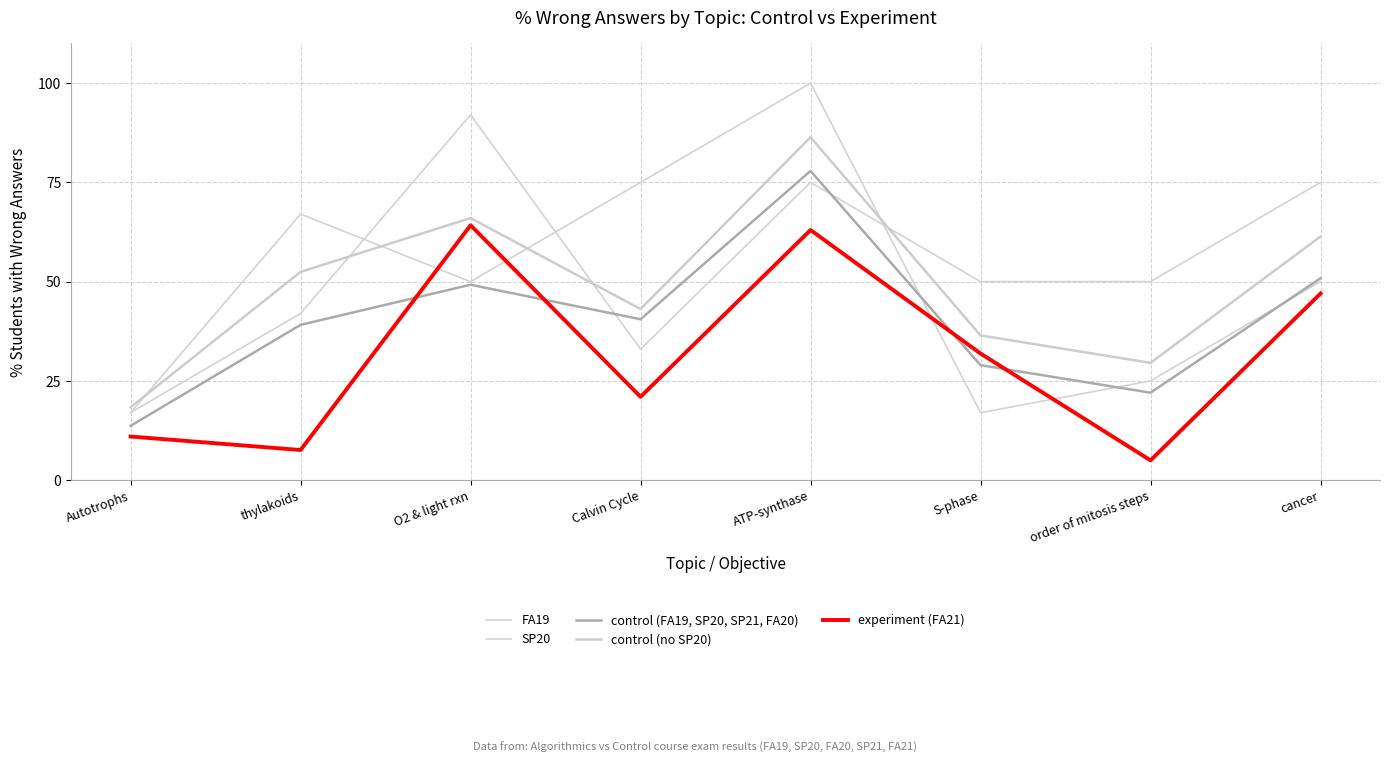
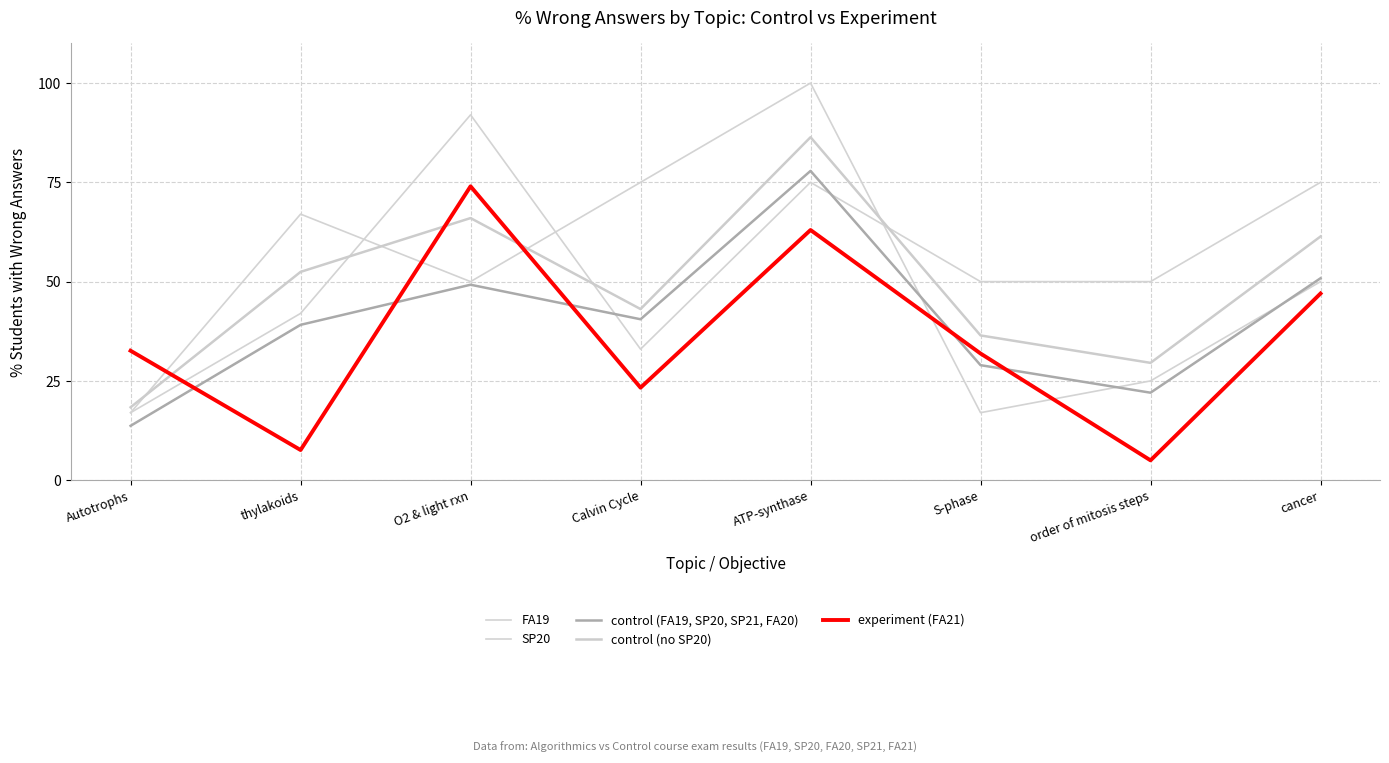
experiment (FA21), Autotrophs: 11 -> 33
experiment (FA21), O2 & light rxn: 64 -> 74
experiment (FA21), Calvin Cycle: 21 -> 23
